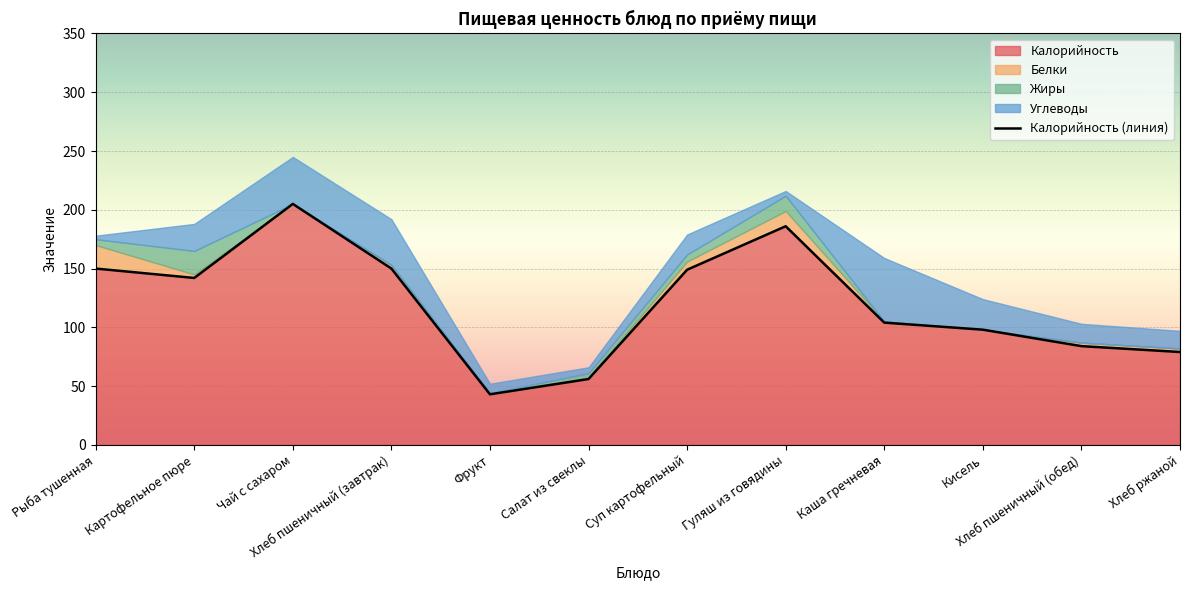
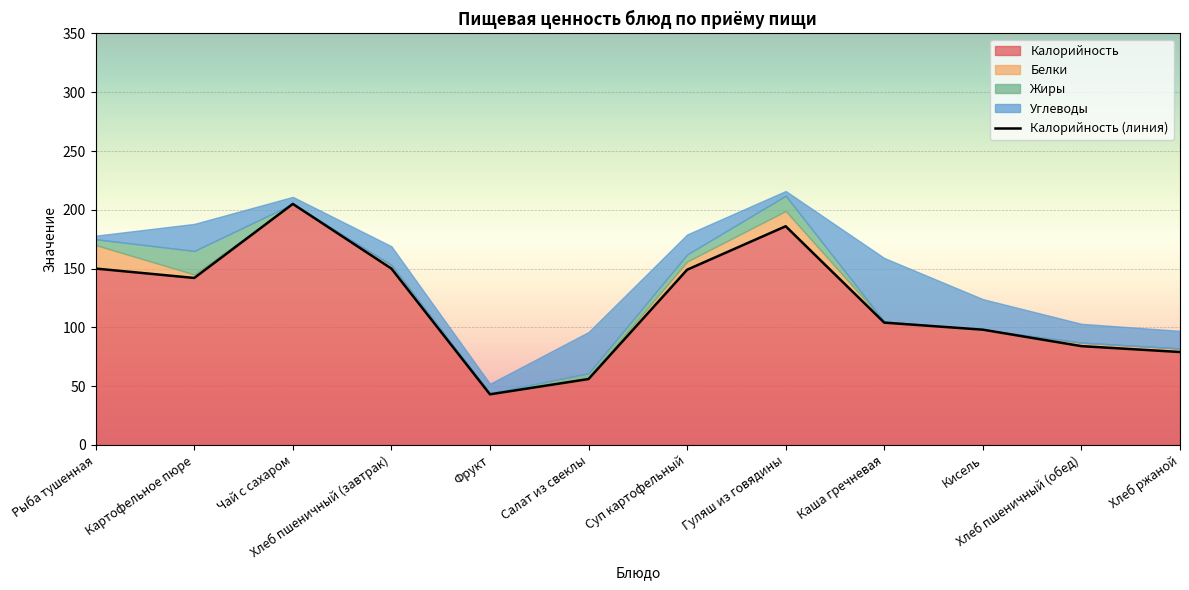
Углеводы, Чай с сахаром: 40 -> 6
Углеводы, Хлеб пшеничный (завтрак): 39 -> 16
Углеводы, Салат из свеклы: 5 -> 35
